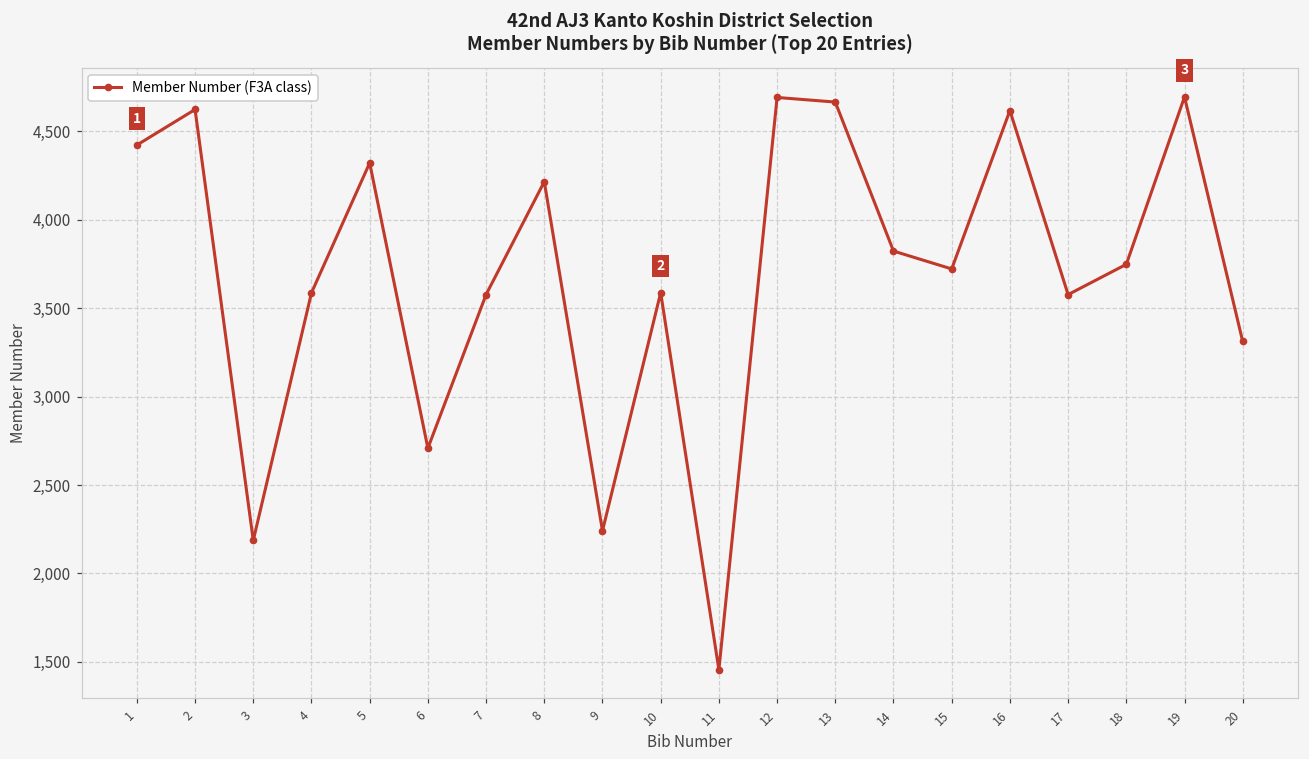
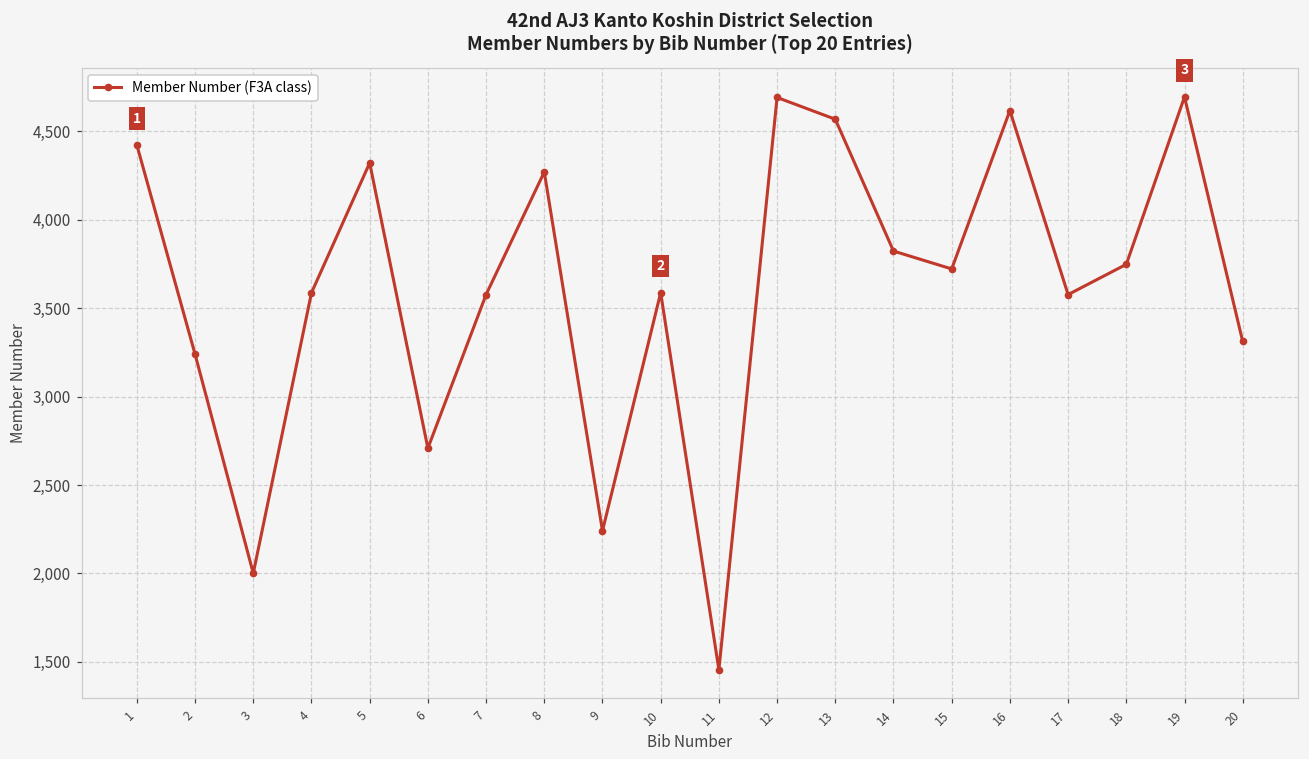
2: 4,620 -> 3,240
3: 2,190 -> 2,000
8: 4,210 -> 4,270
13: 4,660 -> 4,570
